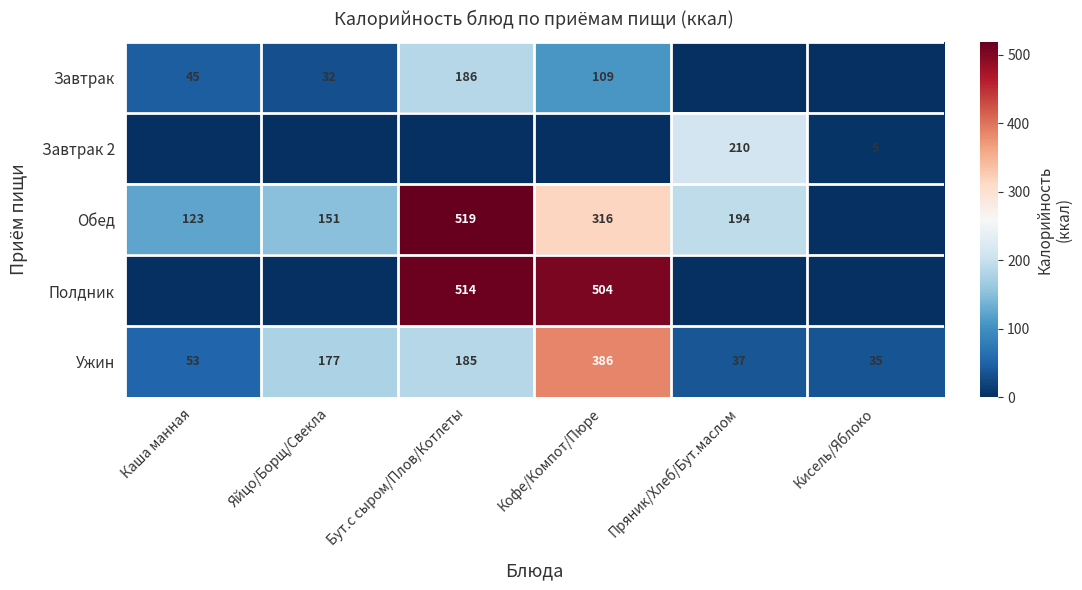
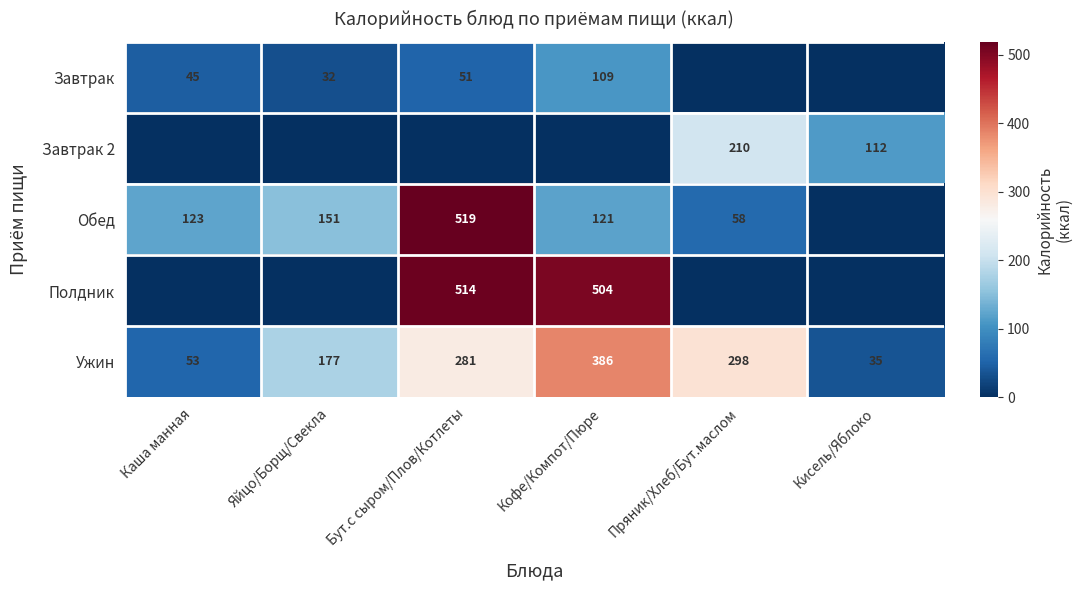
Завтрак, Бут.с сыром/Плов/Котлеты: 186 -> 51
Завтрак 2, Кисель/Яблоко: 5 -> 112
Обед, Кофе/Компот/Пюре: 316 -> 121
Обед, Пряник/Хлеб/Бут.маслом: 194 -> 58
Ужин, Бут.с сыром/Плов/Котлеты: 185 -> 281
Ужин, Пряник/Хлеб/Бут.маслом: 37 -> 298
